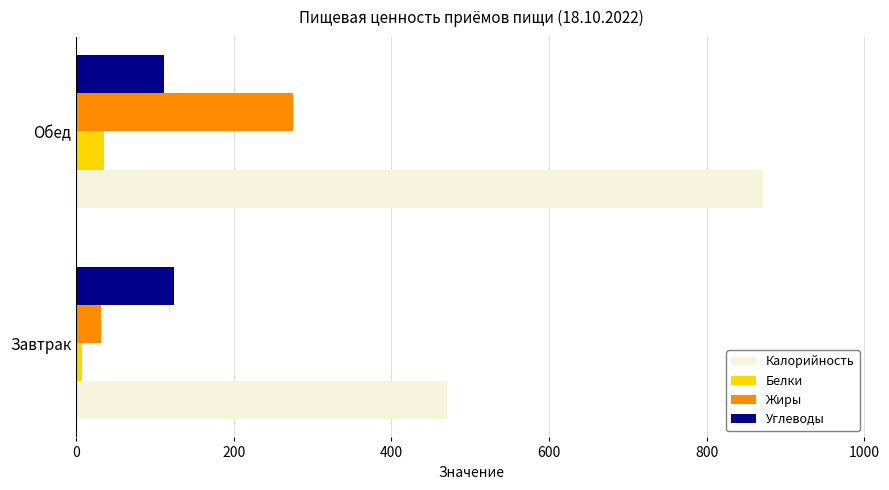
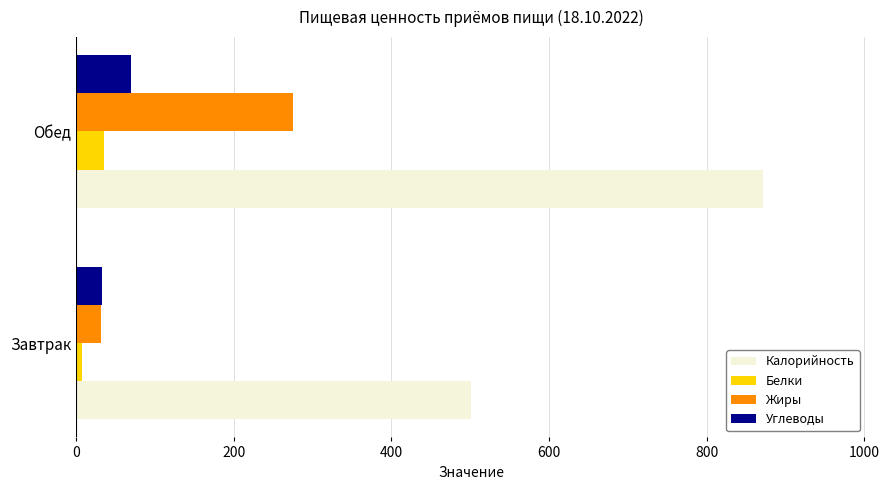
Углеводы, Обед: 110 -> 70
Углеводы, Завтрак: 120 -> 30
Калорийность, Завтрак: 470 -> 500
